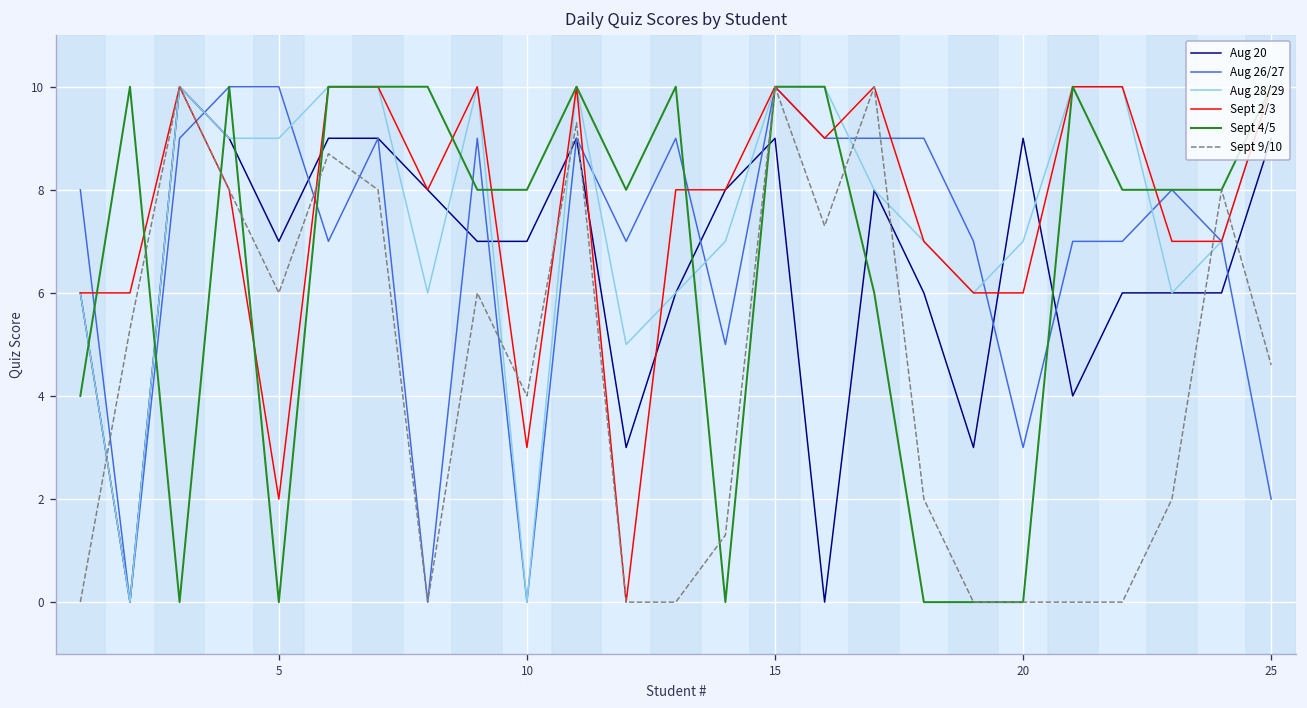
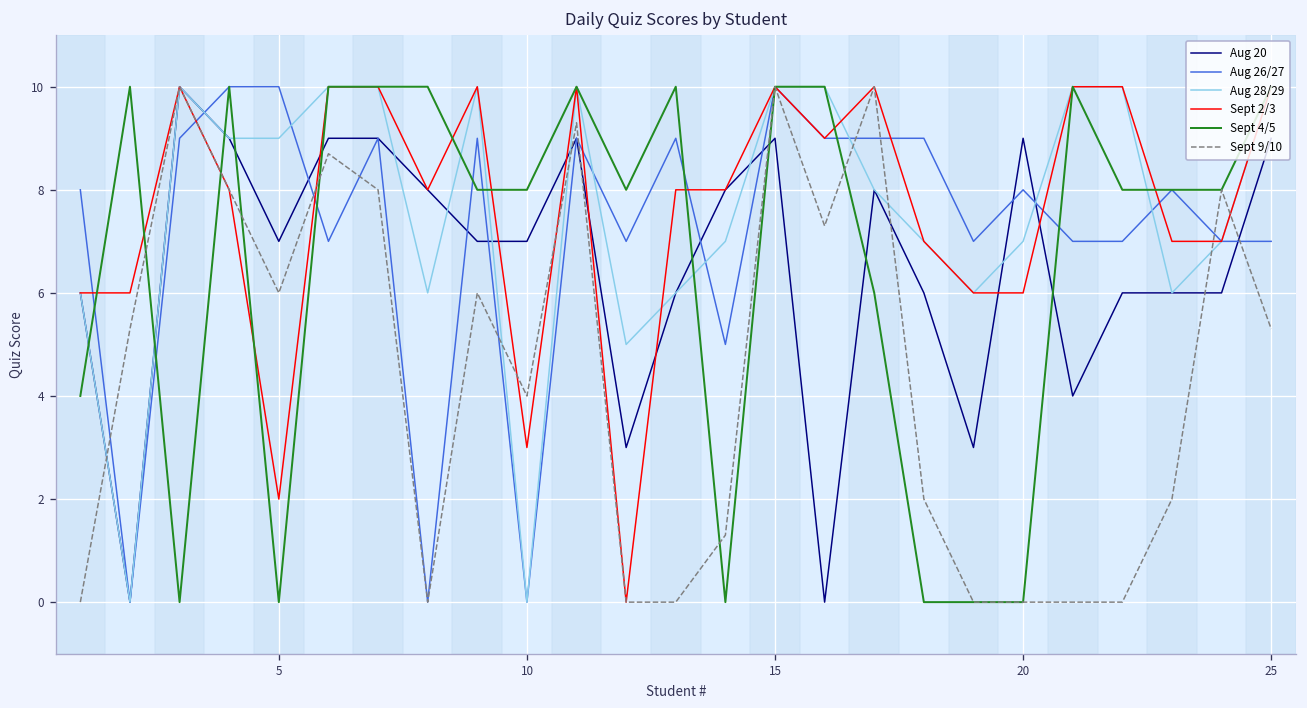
Aug 26/27, 20: 3 -> 8
Aug 26/27, 25: 2 -> 7
Sept 9/10, 25: 4.6 -> 5.3
